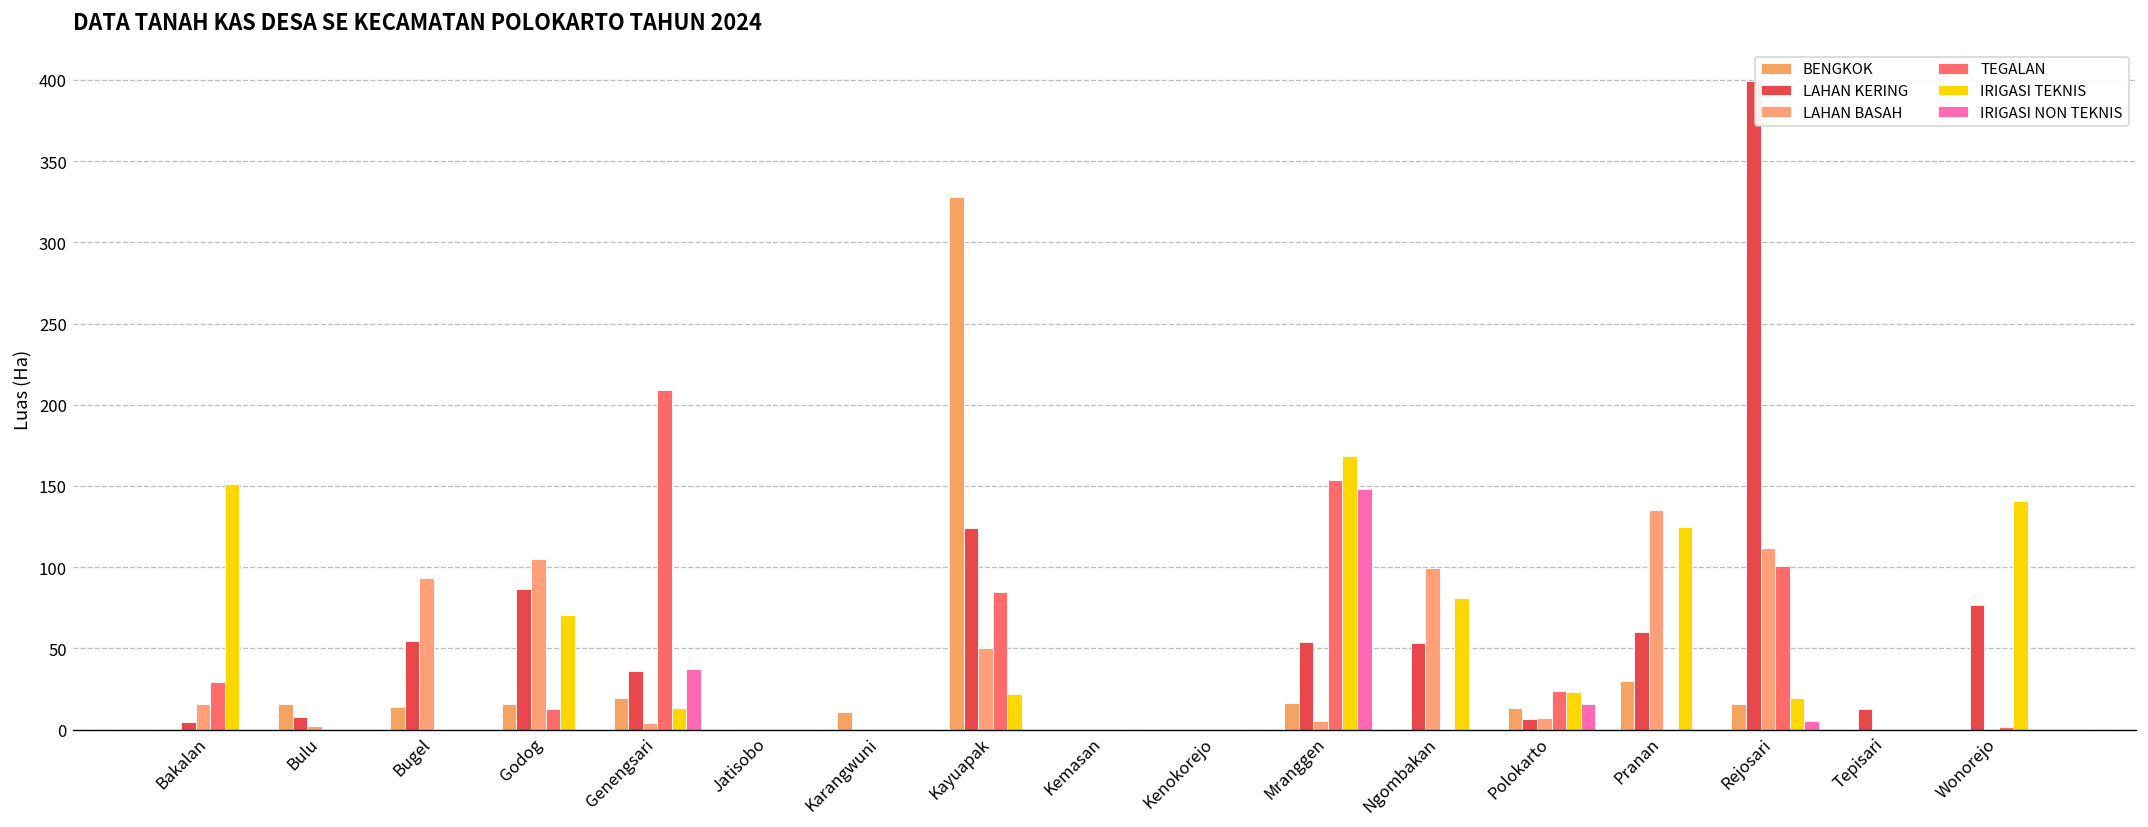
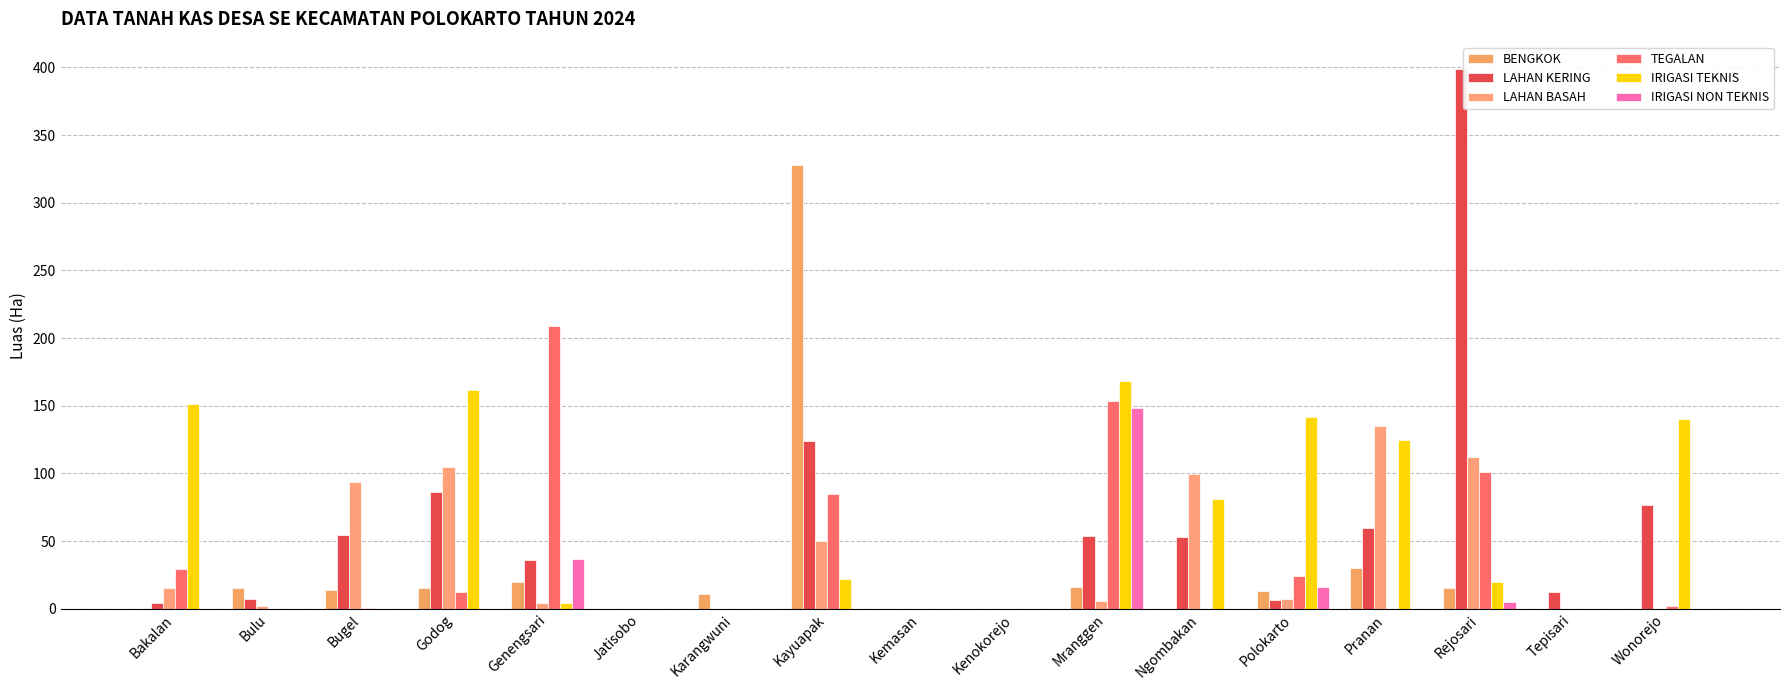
IRIGASI TEKNIS, Godog: 71 -> 161
IRIGASI TEKNIS, Genengsari: 13 -> 4
IRIGASI TEKNIS, Polokarto: 23 -> 142
